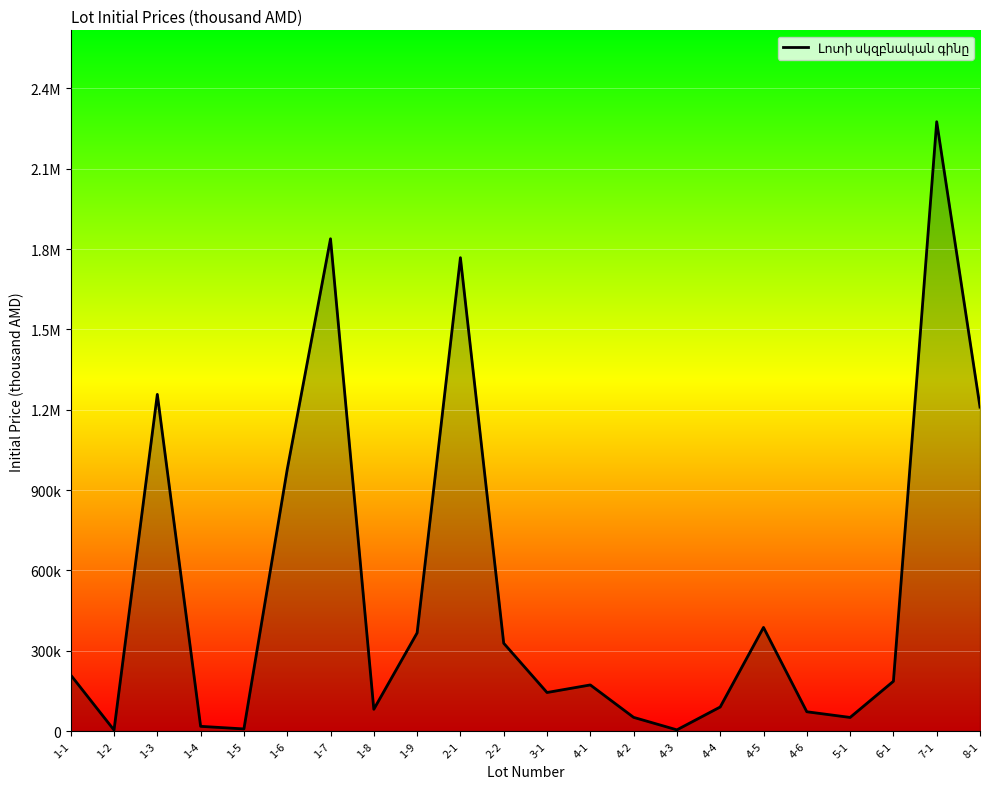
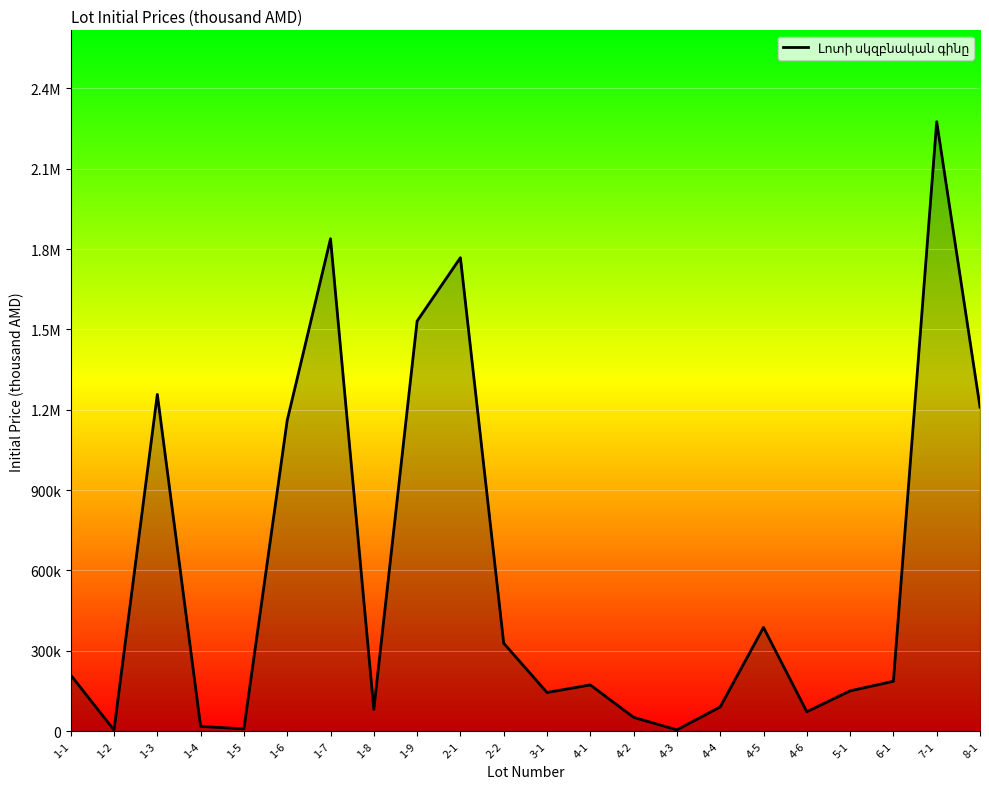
1-6: 980000 -> 1160000
1-9: 370000 -> 1530000
5-1: 50000 -> 150000
